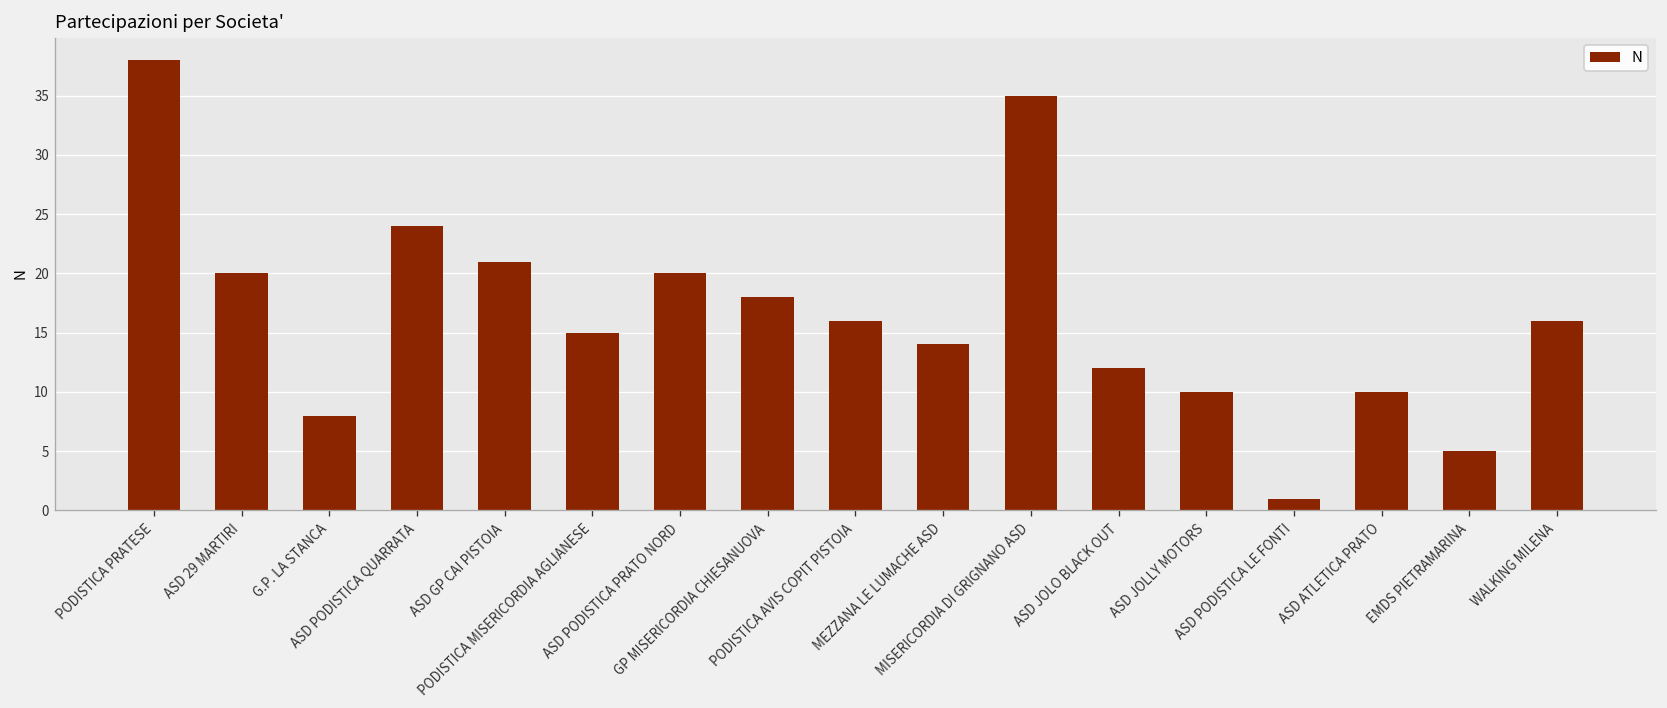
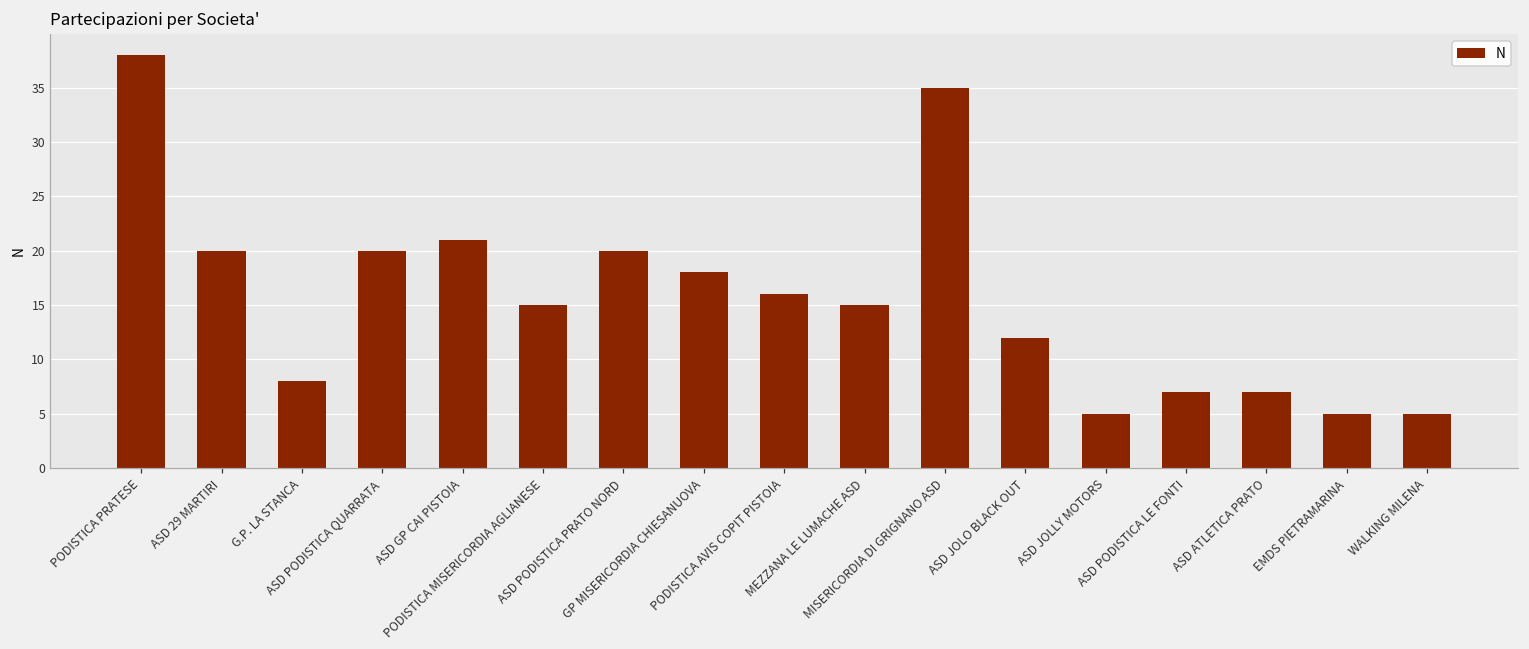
ASD PODISTICA QUARRATA: 24 -> 20
MEZZANA LE LUMACHE ASD: 14 -> 15
ASD JOLLY MOTORS: 10 -> 5
ASD PODISTICA LE FONTI: 1 -> 7
ASD ATLETICA PRATO: 10 -> 7
WALKING MILENA: 16 -> 5
